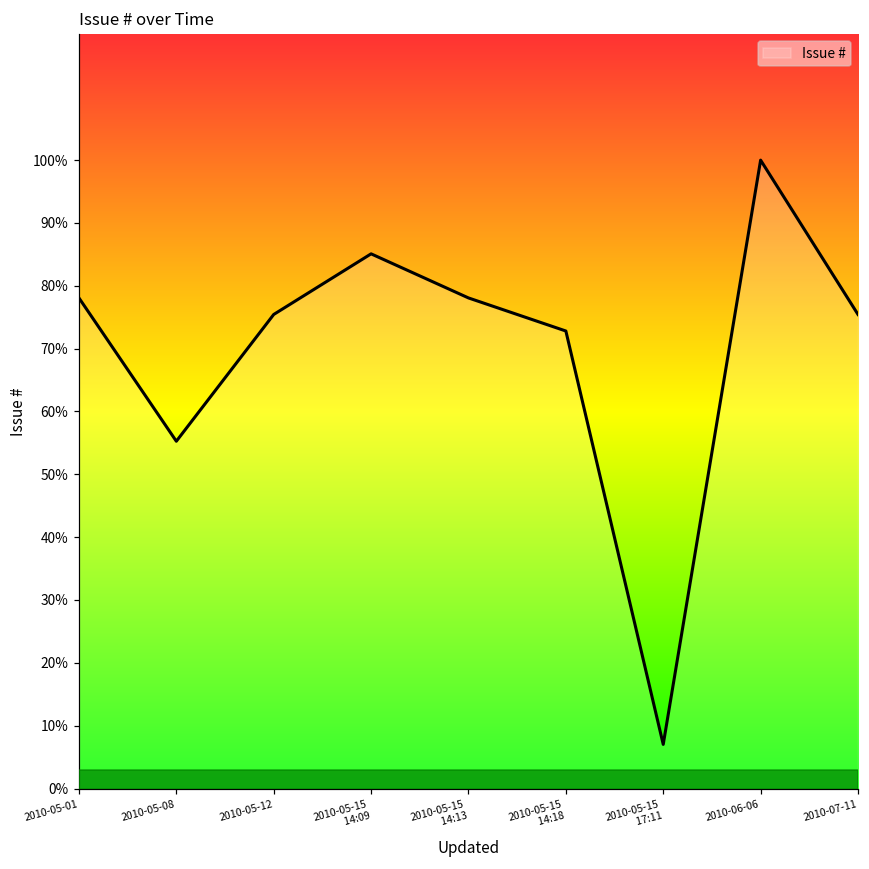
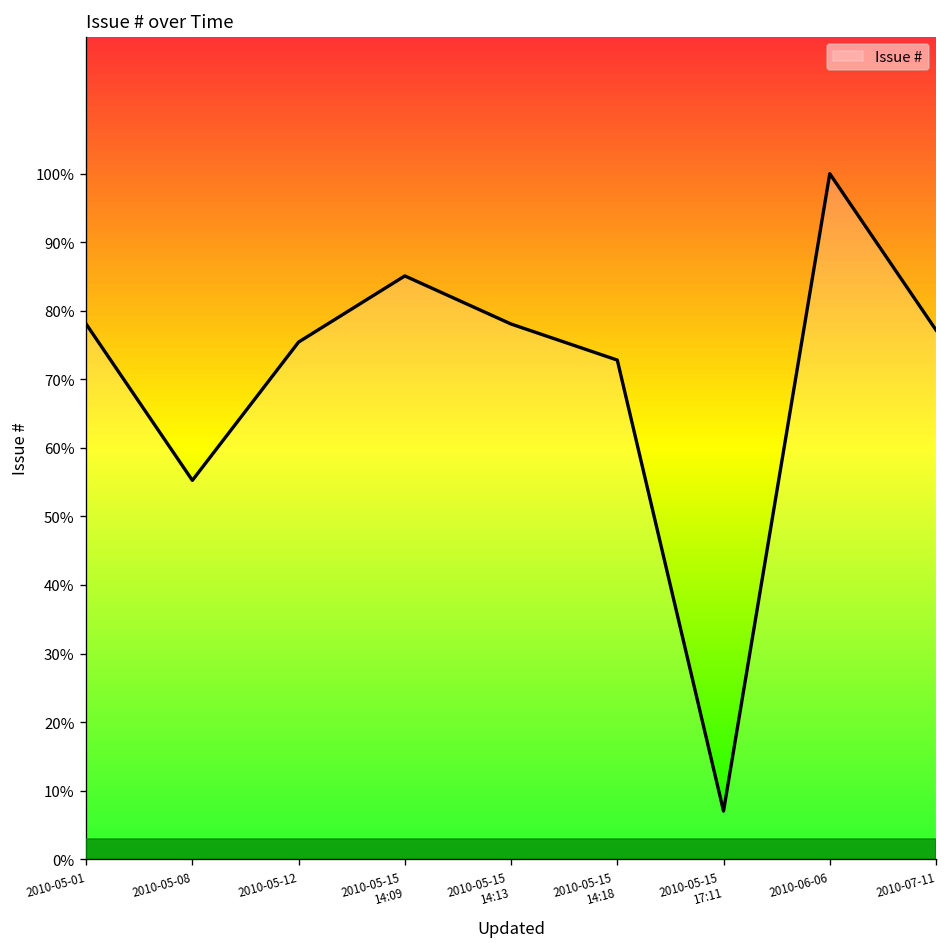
2010-07-11: 75% -> 77%
